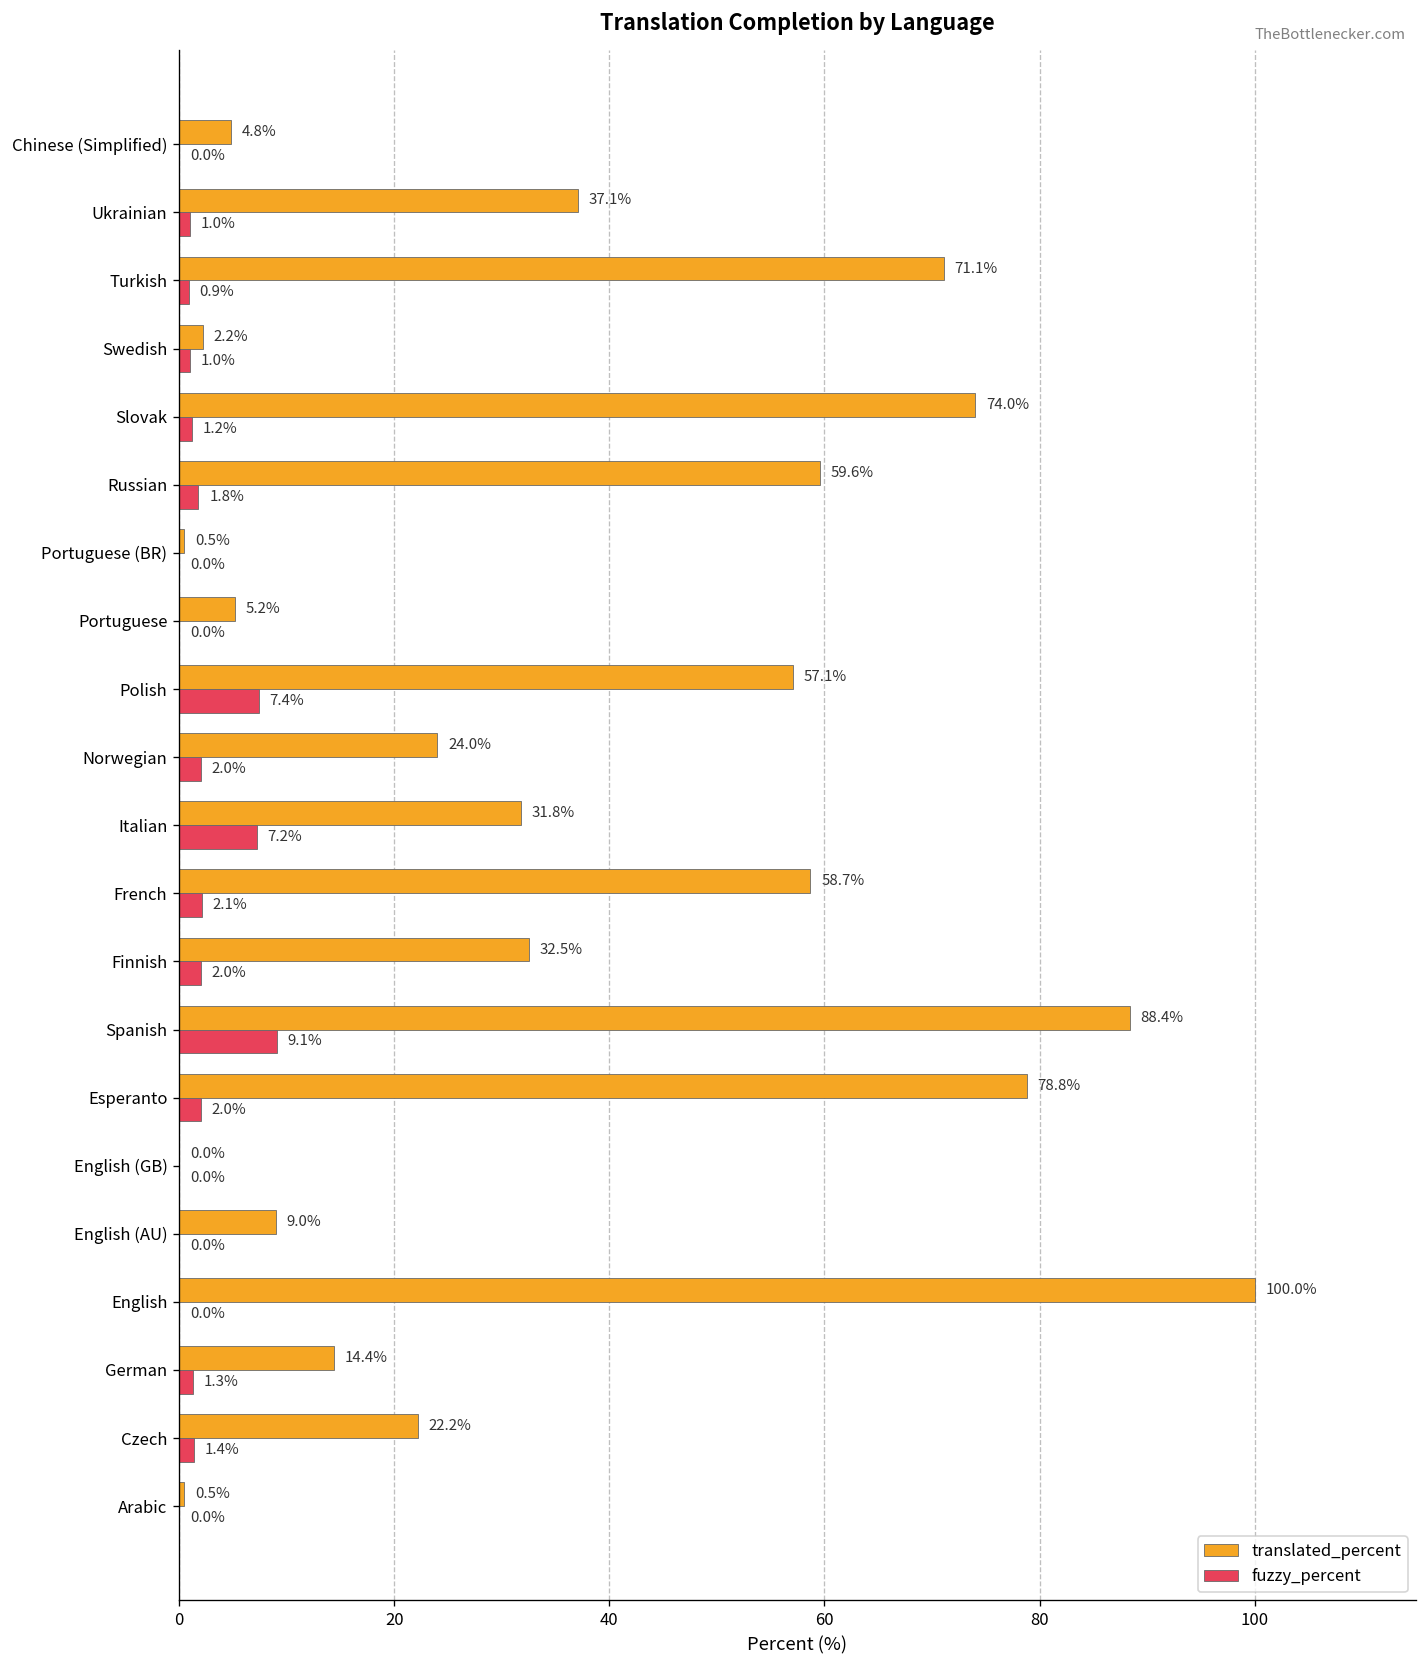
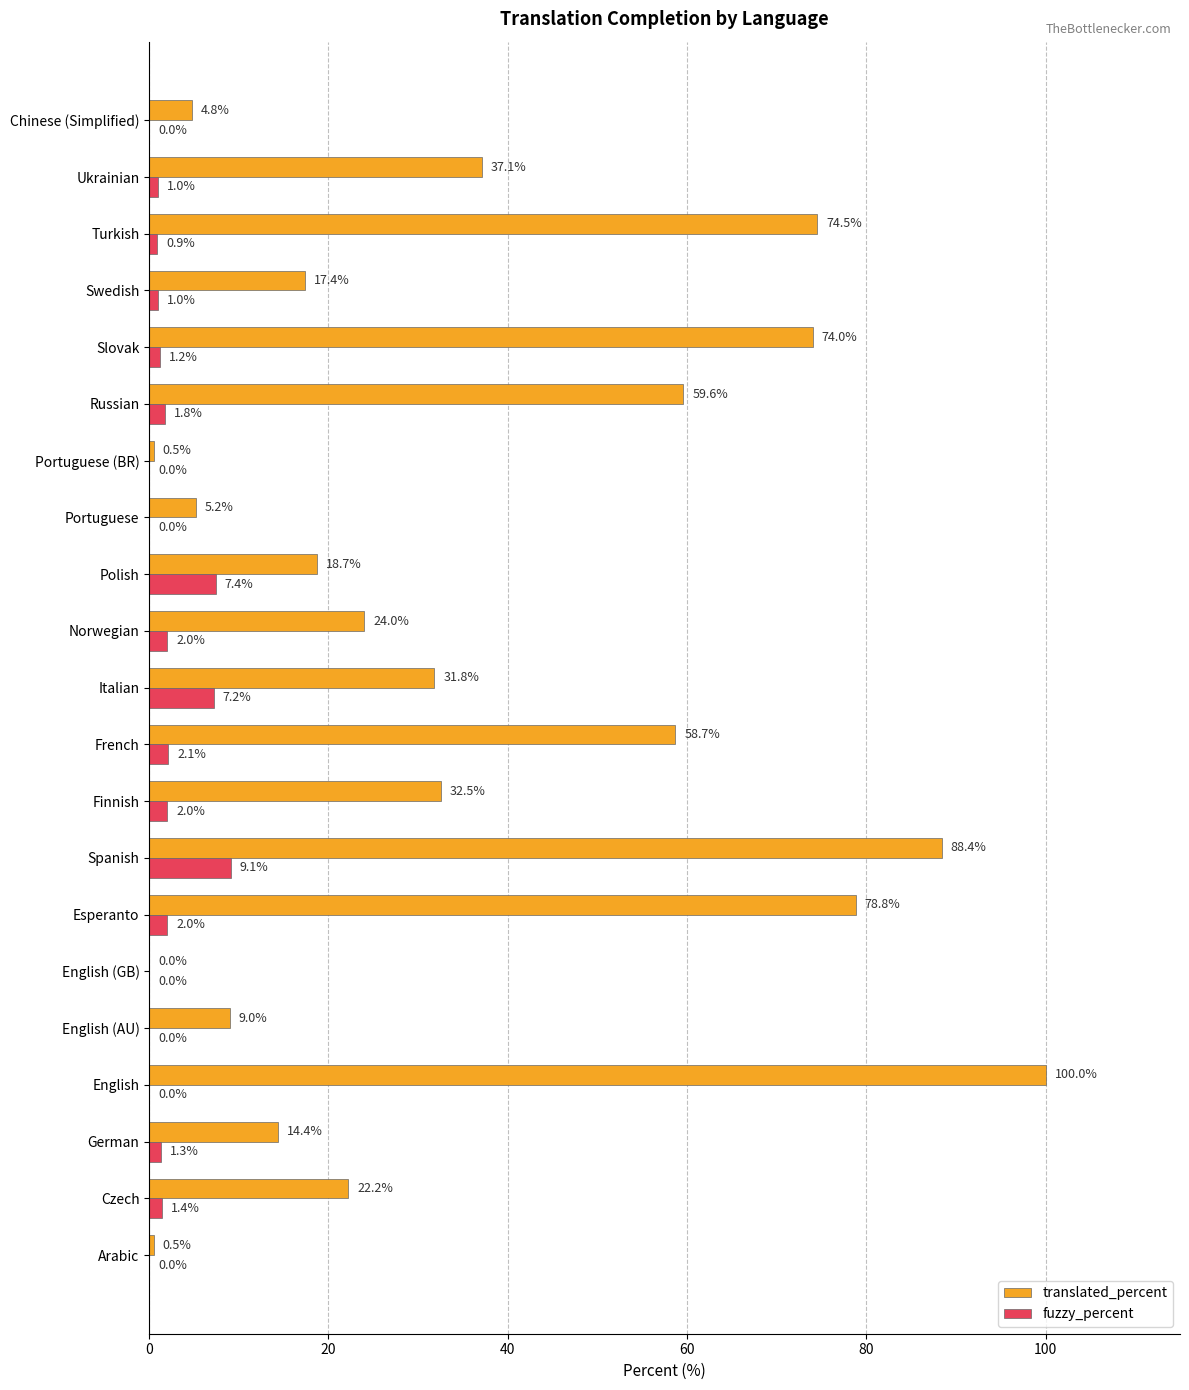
translated_percent, Turkish: 71.1% -> 74.5%
translated_percent, Swedish: 2.2% -> 17.4%
translated_percent, Polish: 57.1% -> 18.7%
